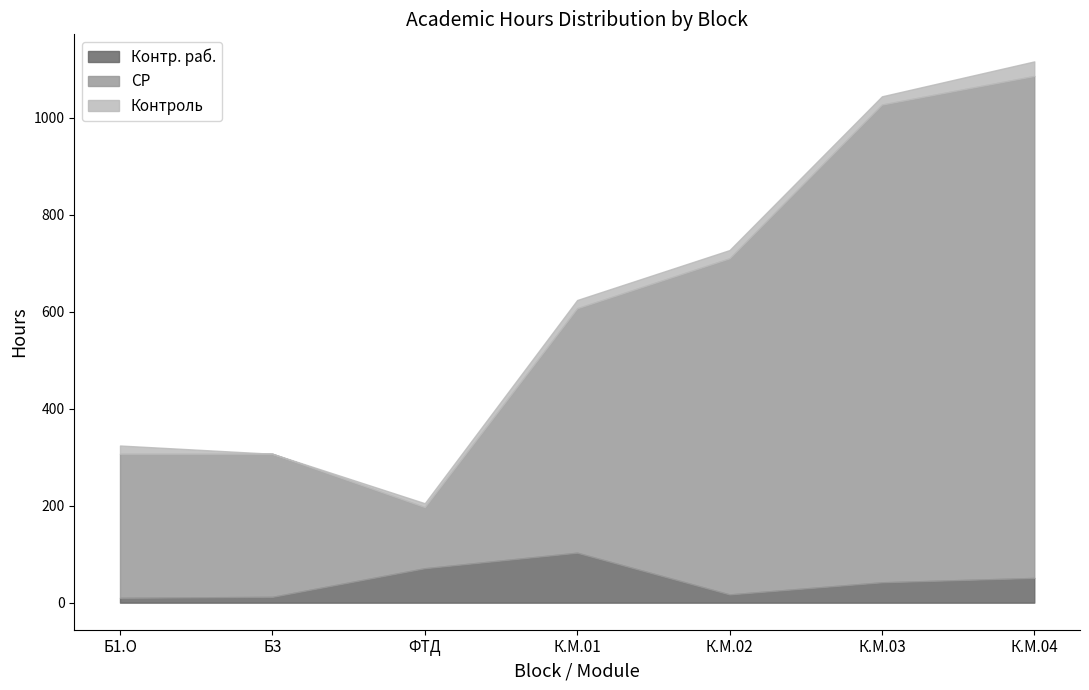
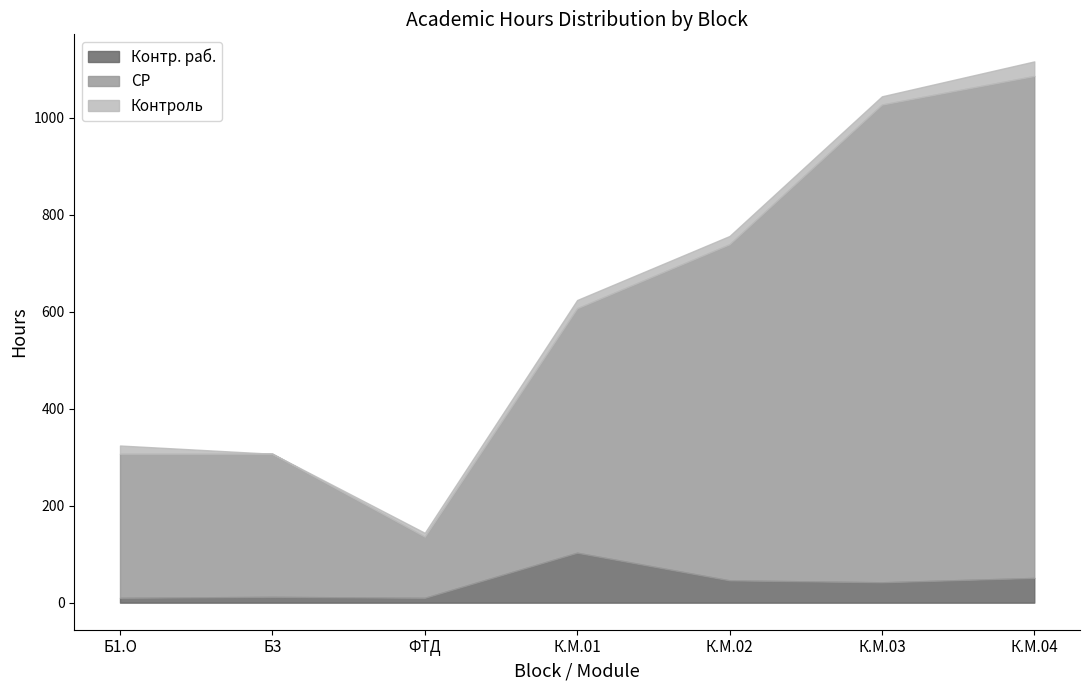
Контр. раб., ФТД: 70 -> 10
Контр. раб., К.М.02: 20 -> 50
